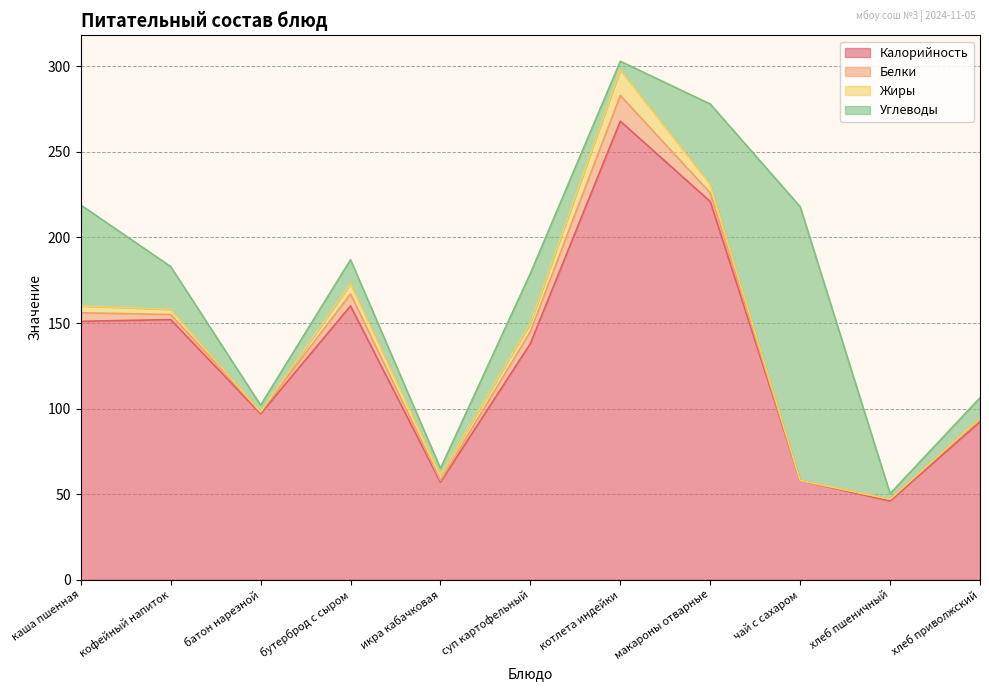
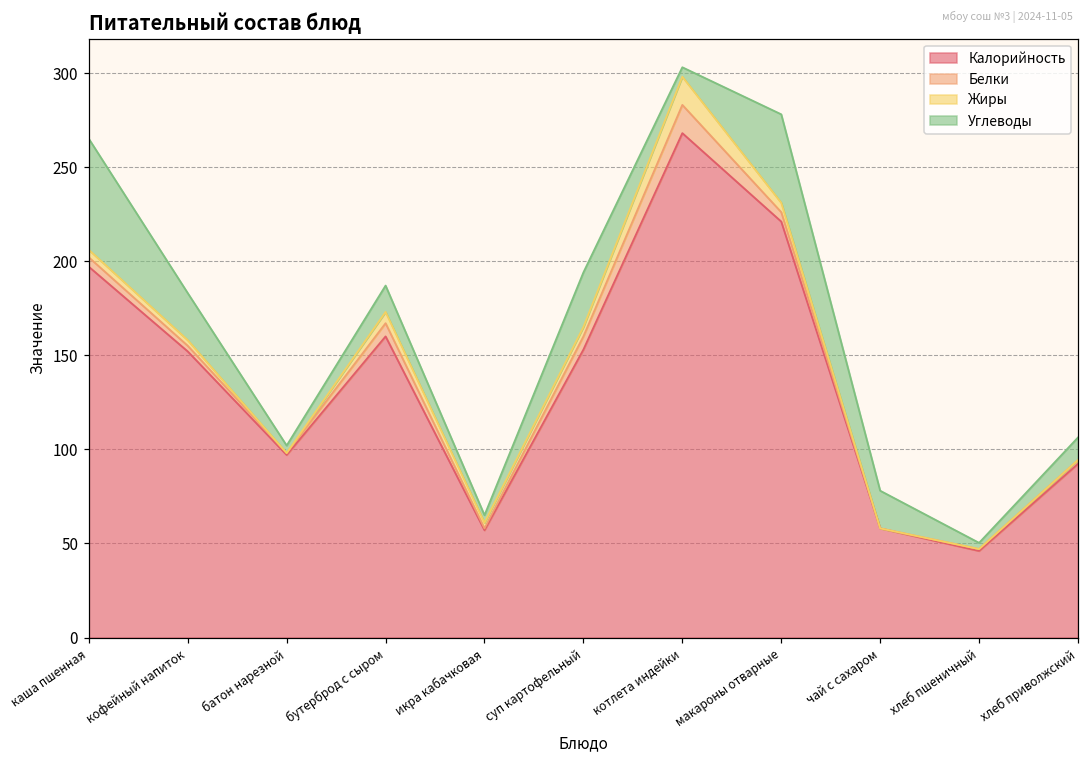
Калорийность, каша пшенная: 151 -> 197
Калорийность, суп картофельный: 138 -> 153
Углеводы, чай с сахаром: 160 -> 20
